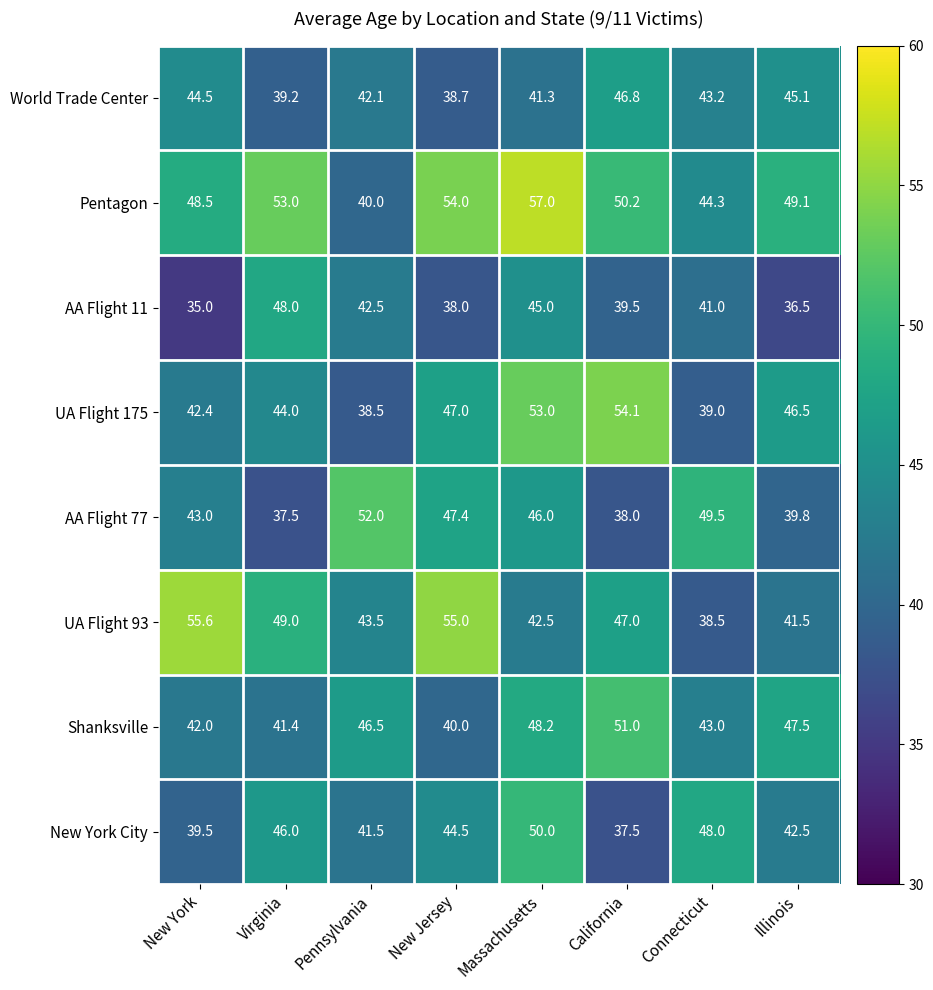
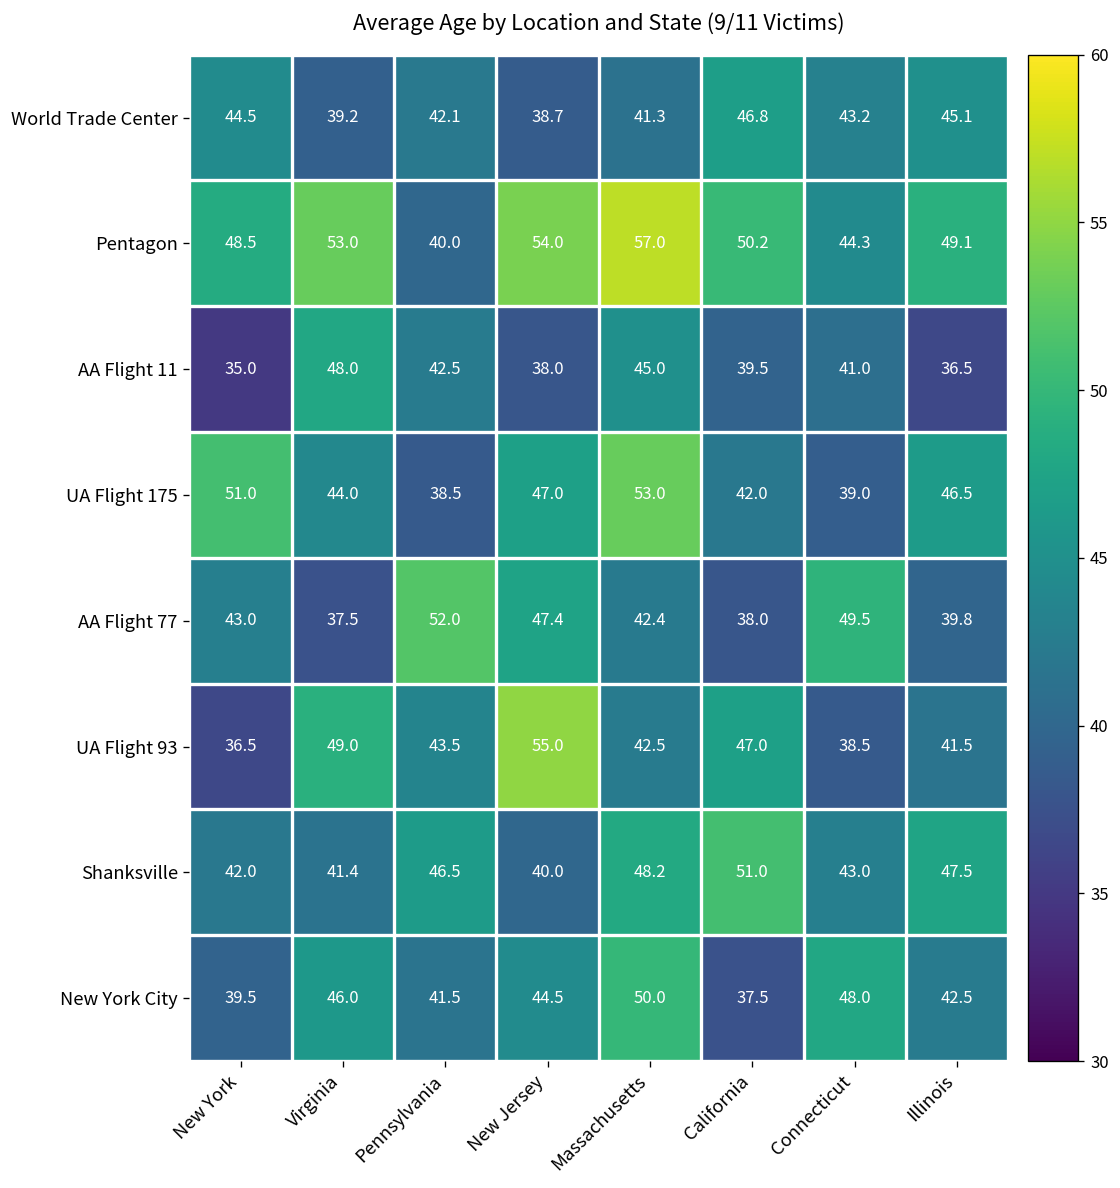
UA Flight 175, New York: 42.4 -> 51.0
UA Flight 175, California: 54.1 -> 42.0
AA Flight 77, Massachusetts: 46.0 -> 42.4
UA Flight 93, New York: 55.6 -> 36.5
